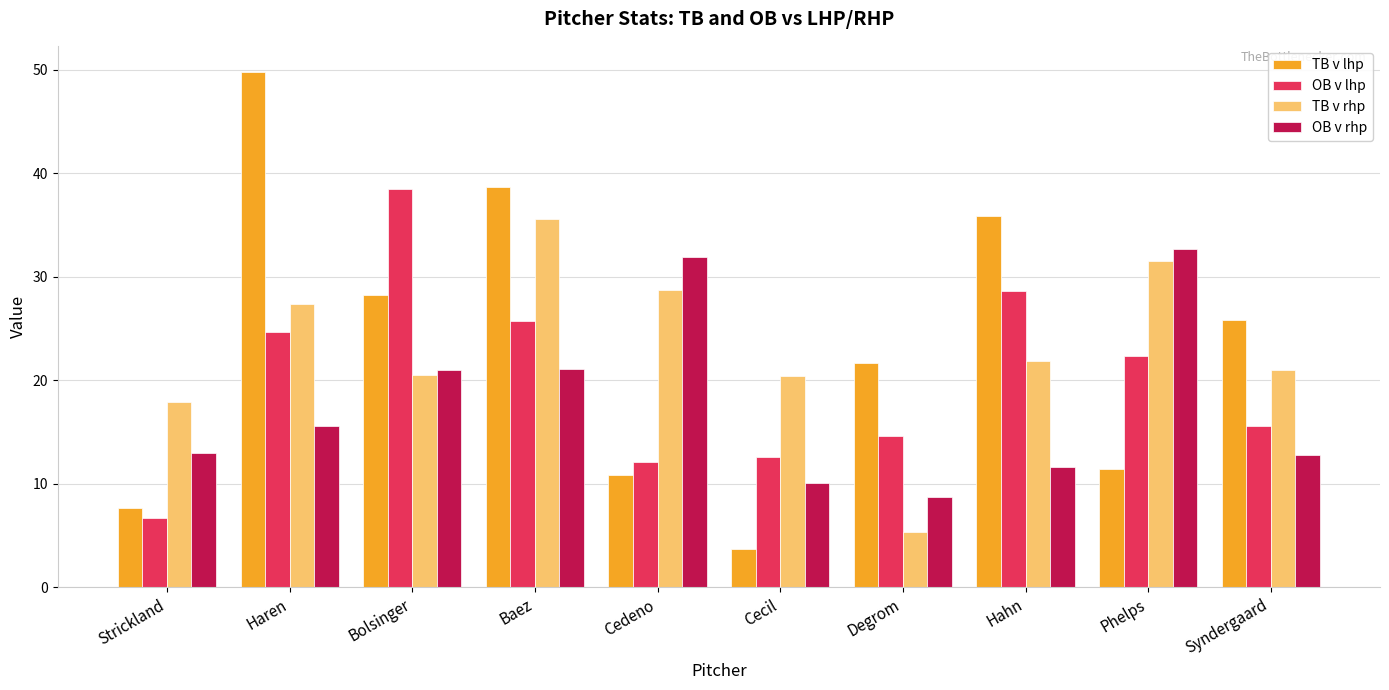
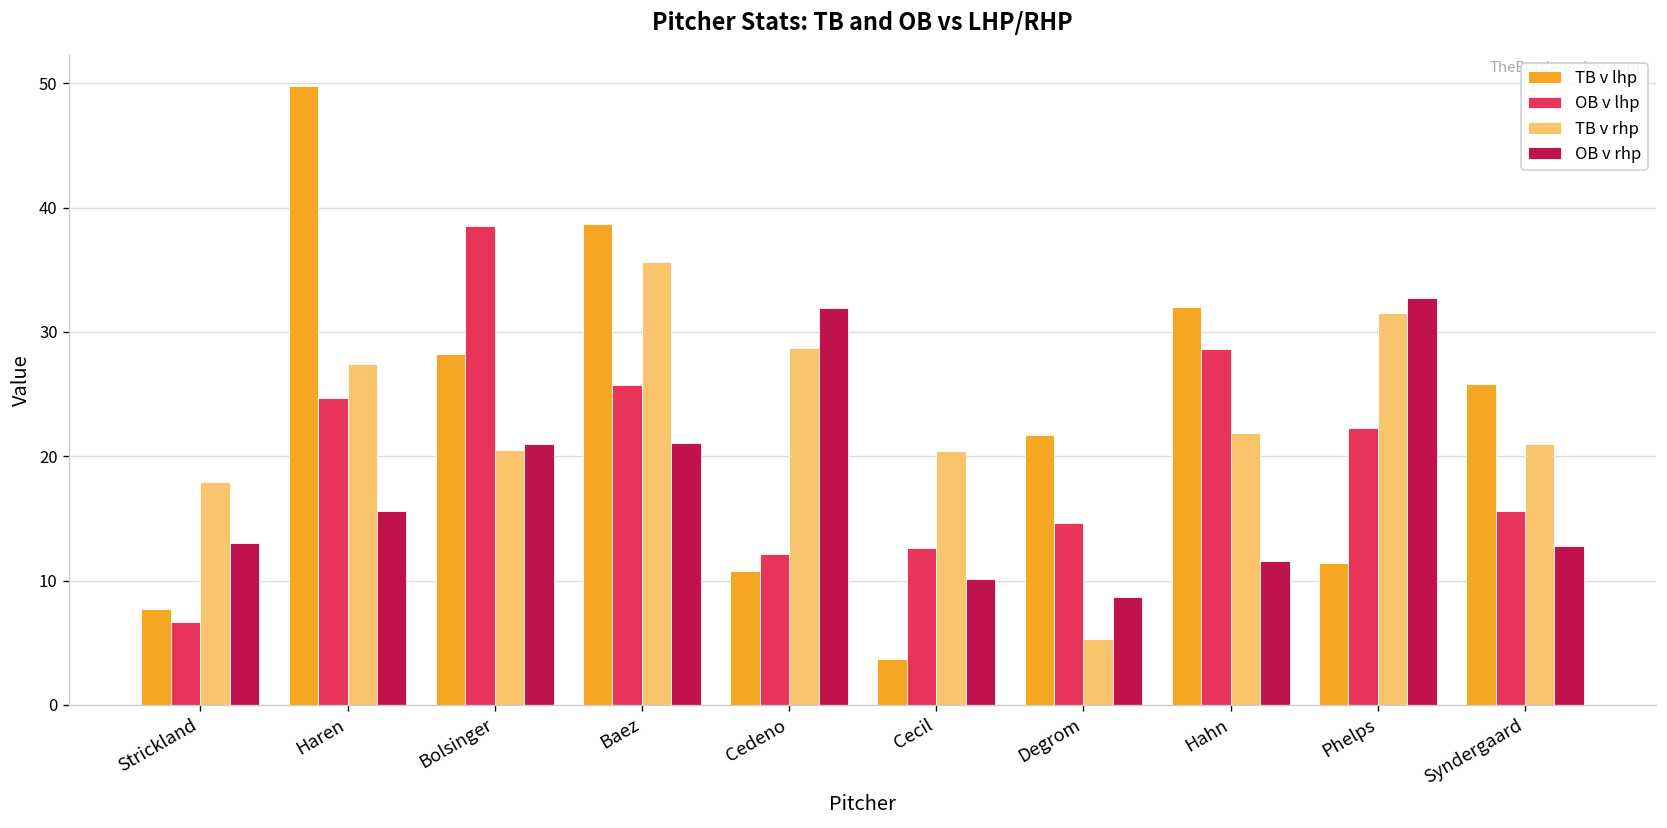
TB v lhp, Hahn: 35.9 -> 32.0
